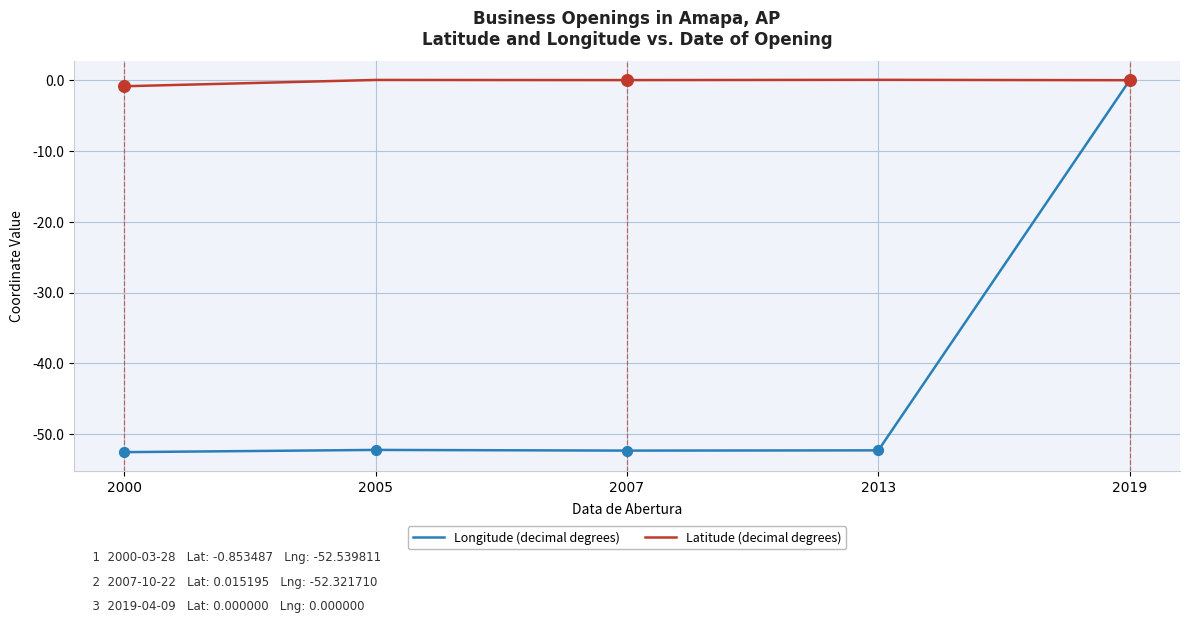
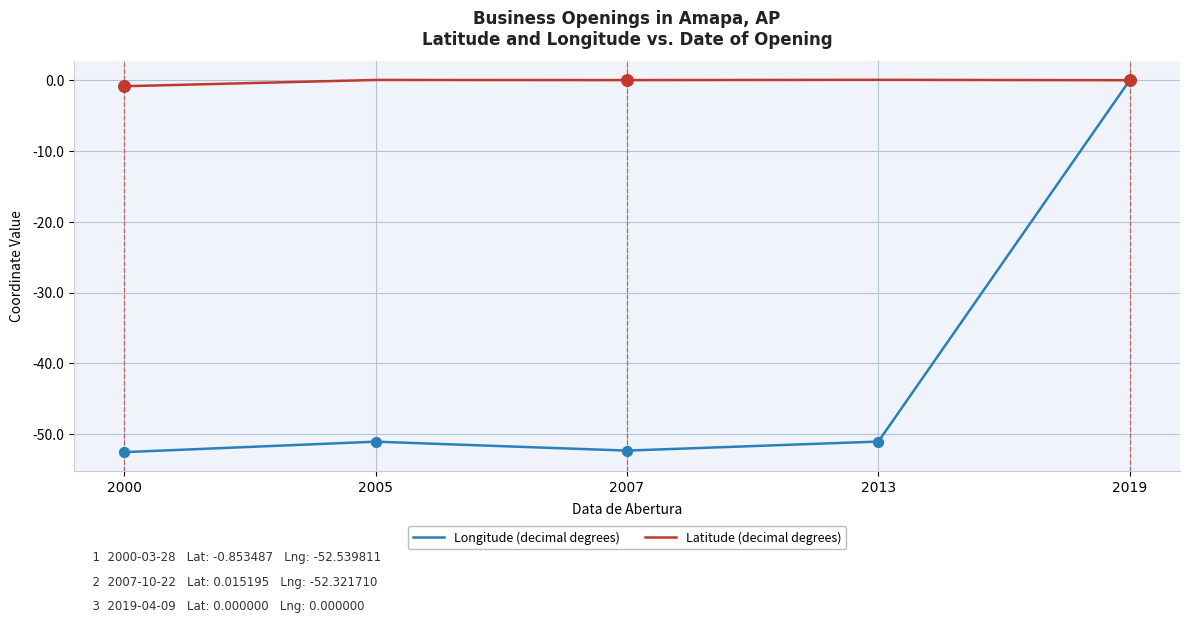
Longitude (decimal degrees), 2005: -52 -> -51
Longitude (decimal degrees), 2013: -52 -> -51
